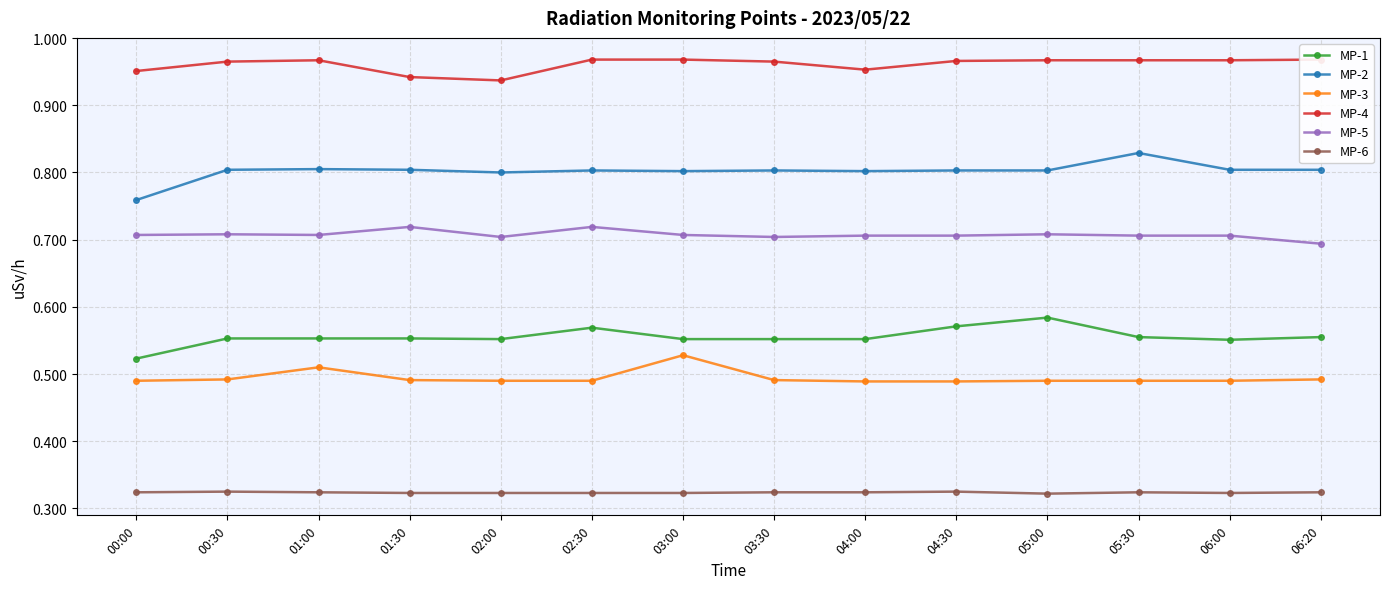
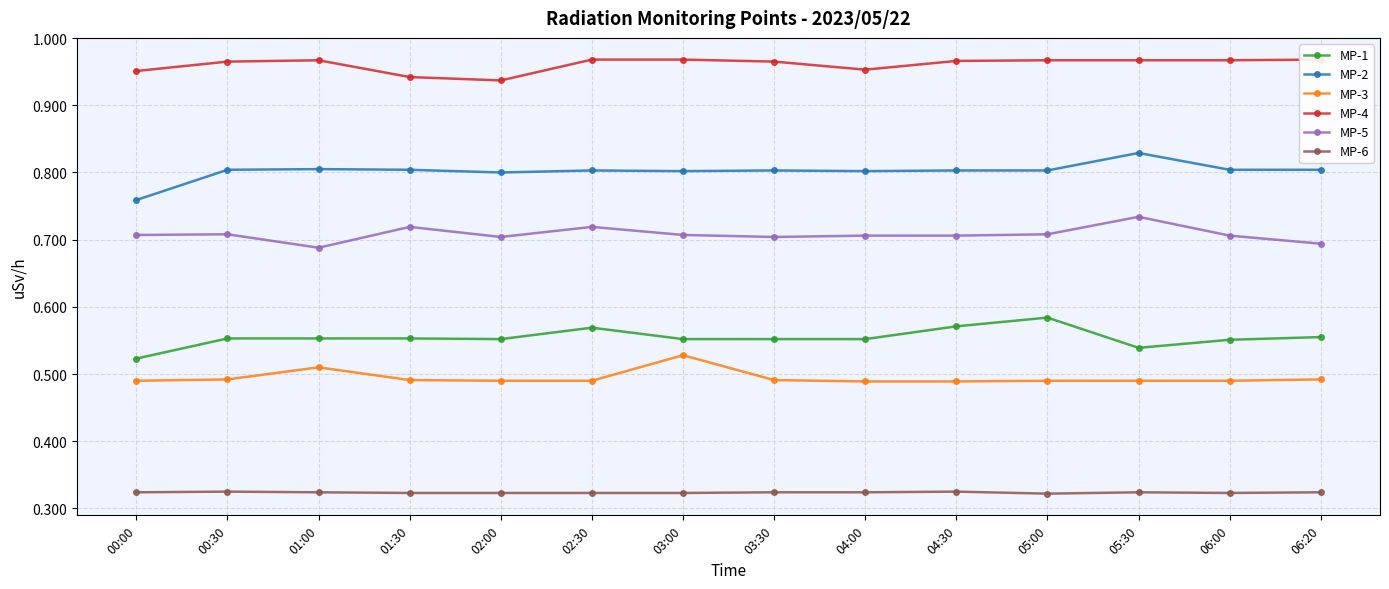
MP-5, 01:00: 0.71 -> 0.69
MP-1, 05:30: 0.56 -> 0.54
MP-5, 05:30: 0.71 -> 0.73
